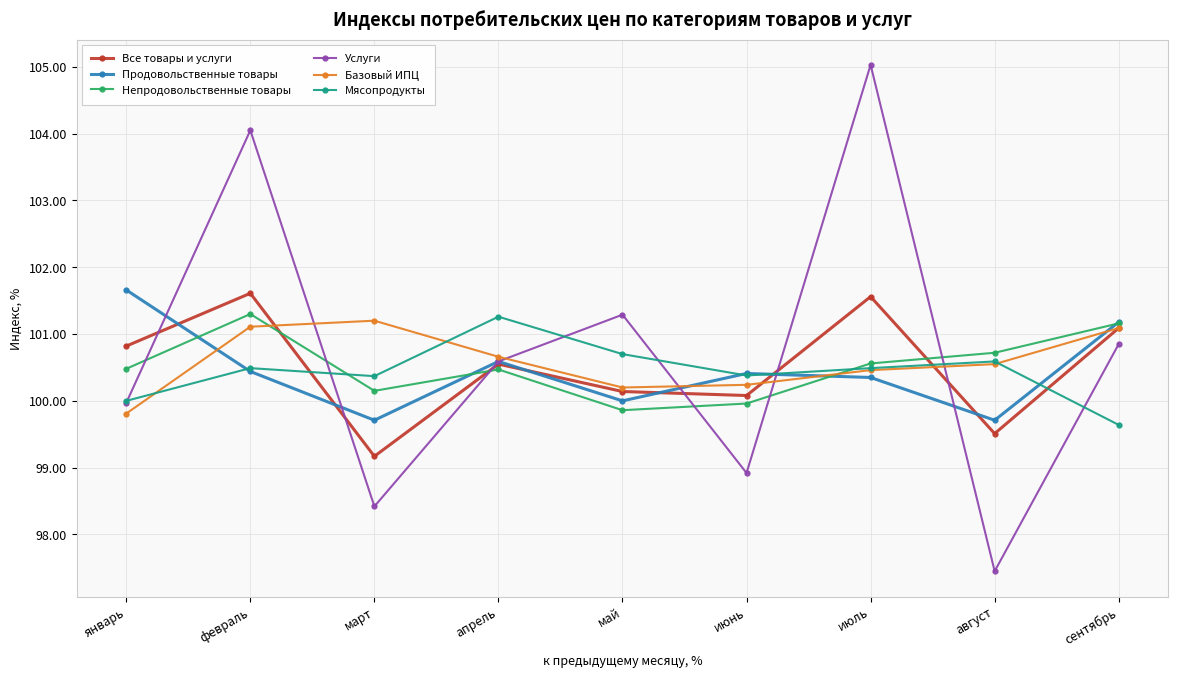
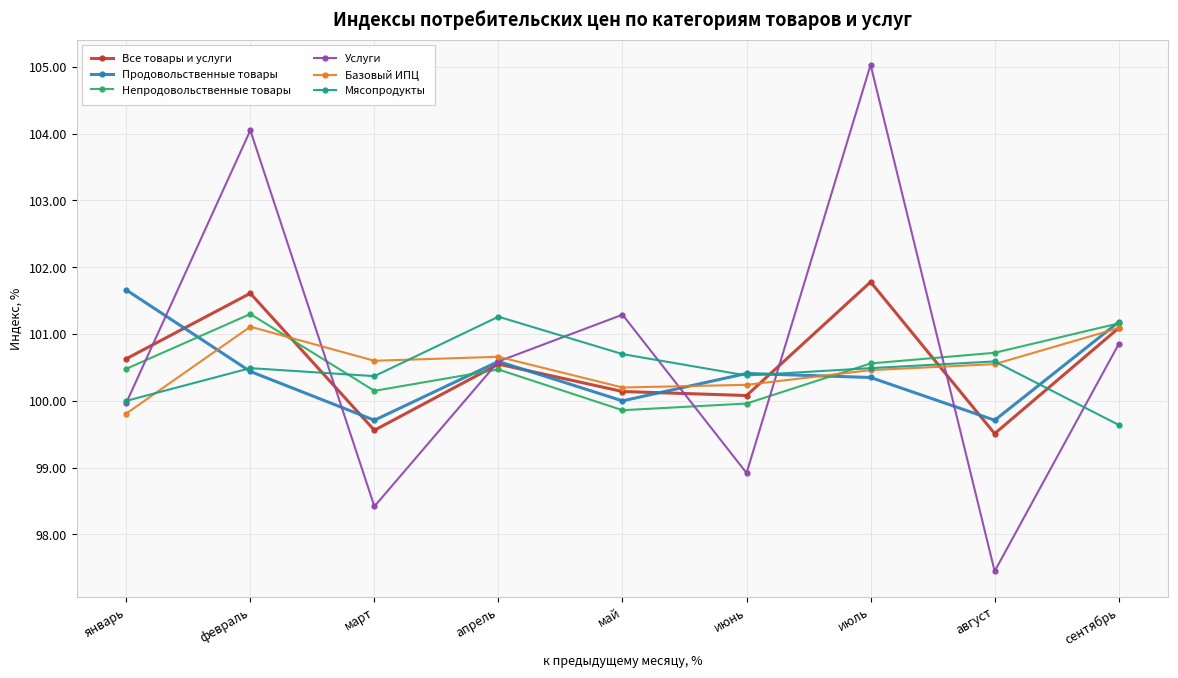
Все товары и услуги, январь: 100.8 -> 100.6
Все товары и услуги, март: 99.2 -> 99.6
Базовый ИПЦ, март: 101.2 -> 100.6
Все товары и услуги, июль: 101.6 -> 101.8
